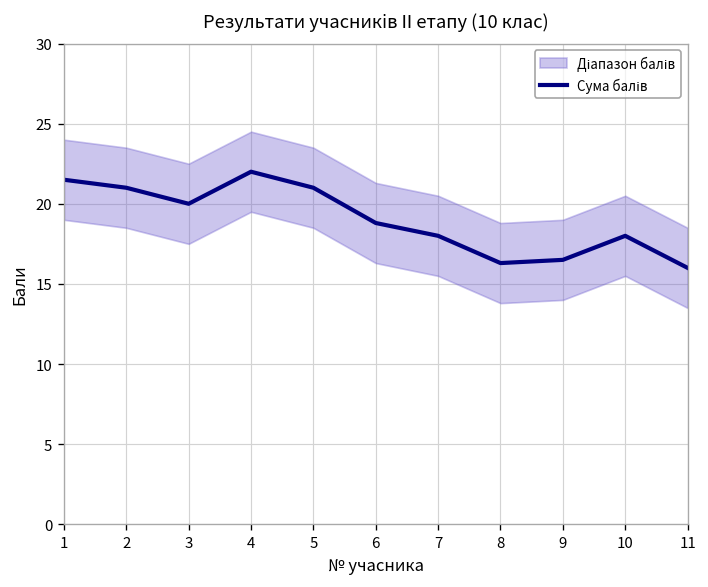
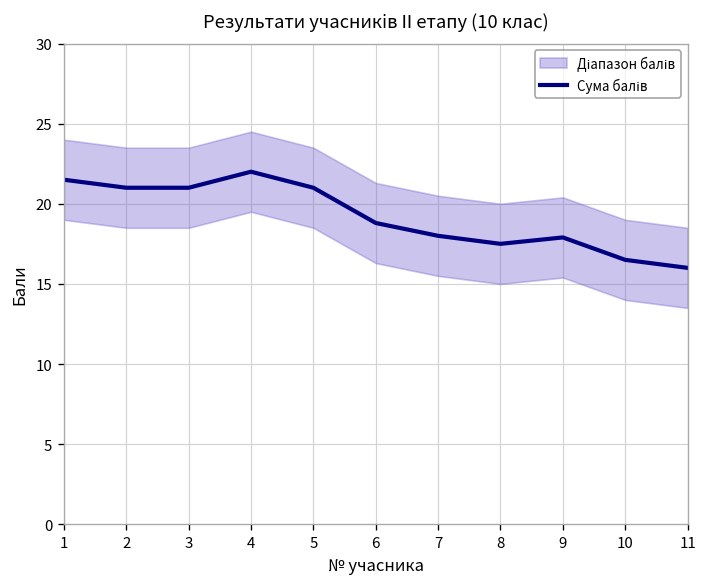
Сума балів, 3: 20 -> 21
Сума балів, 8: 16.3 -> 17.5
Сума балів, 9: 16.5 -> 17.9
Сума балів, 10: 18.0 -> 16.5
